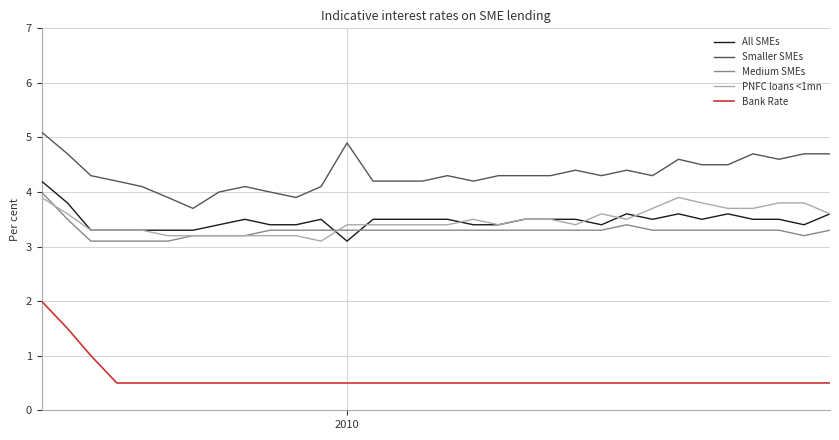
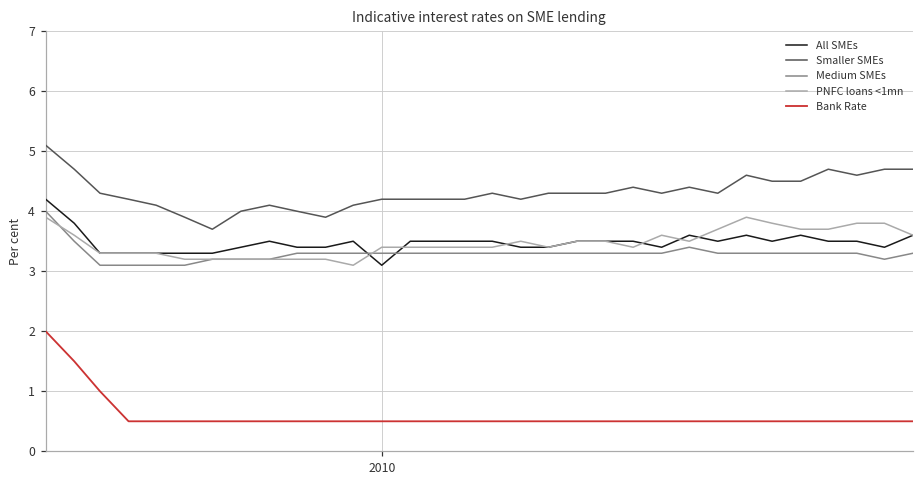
Smaller SMEs, 2010: 4.9 -> 4.2
